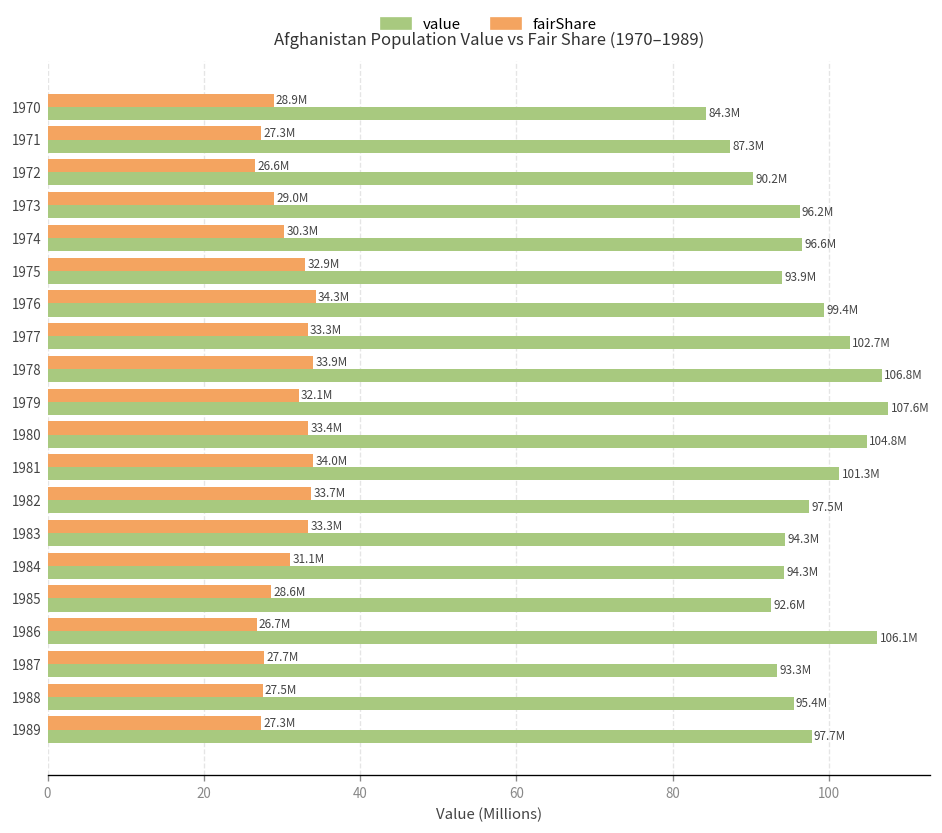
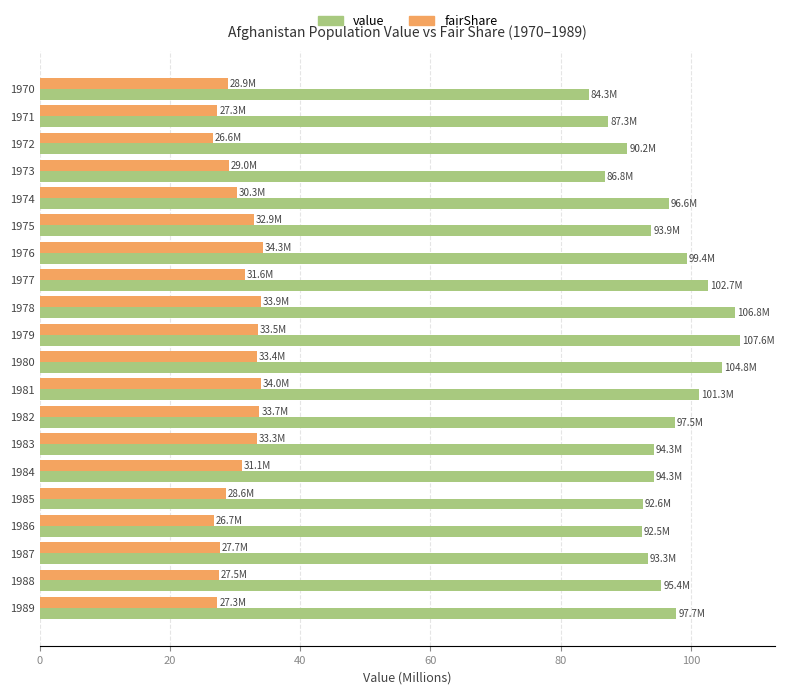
value, 1973: 96.2M -> 86.8M
fairShare, 1977: 33.3M -> 31.6M
fairShare, 1979: 32.1M -> 33.5M
value, 1986: 106.1M -> 92.5M
